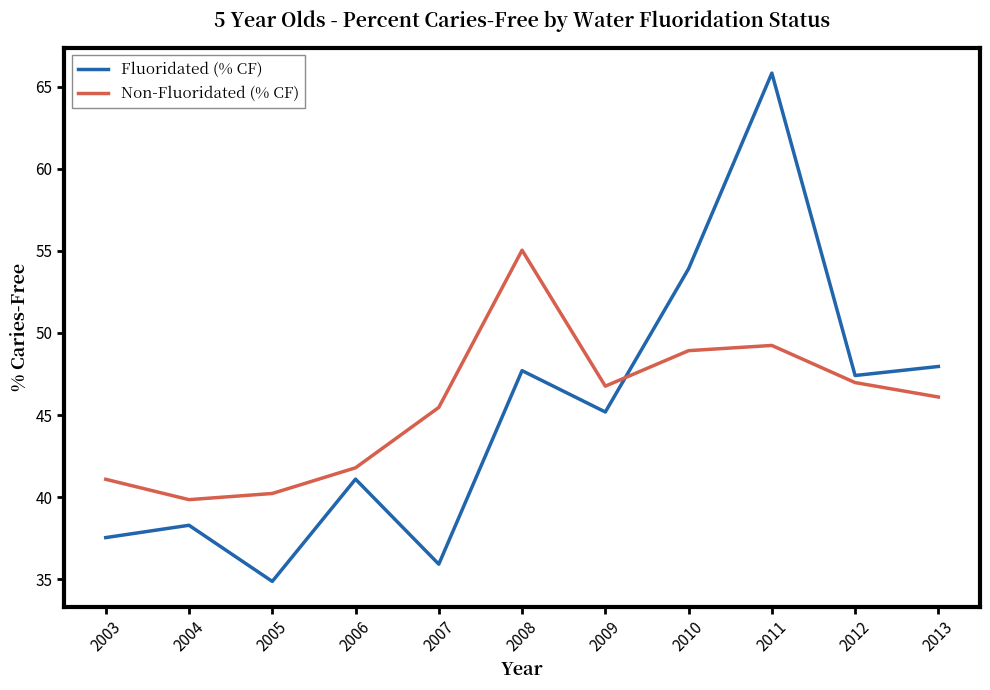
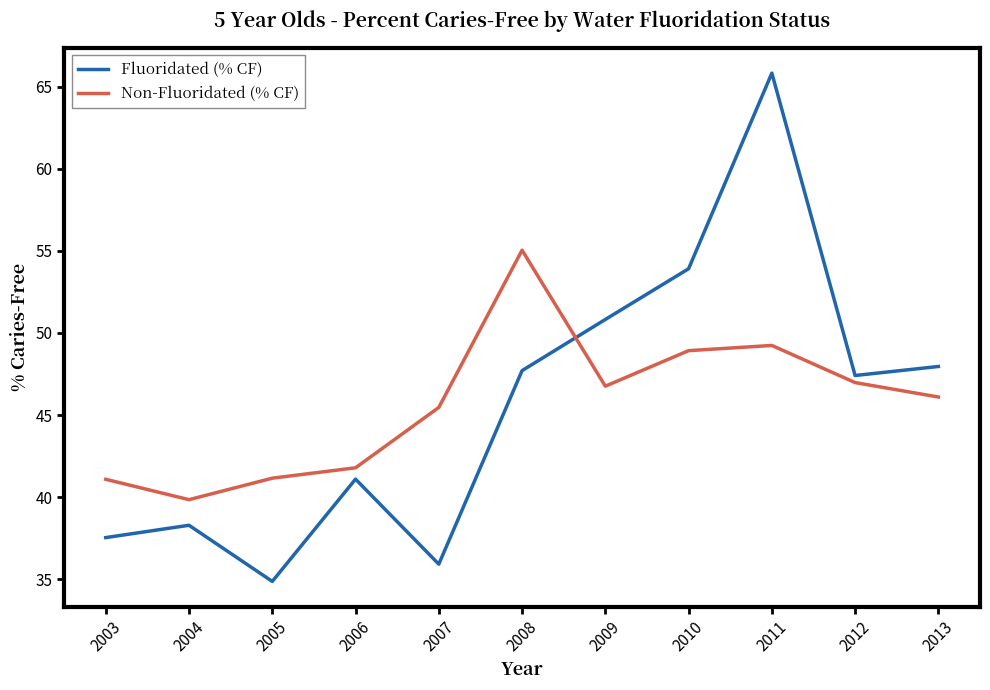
Non-Fluoridated (% CF), 2005: 40.2 -> 41.2
Fluoridated (% CF), 2009: 45.2 -> 50.8
